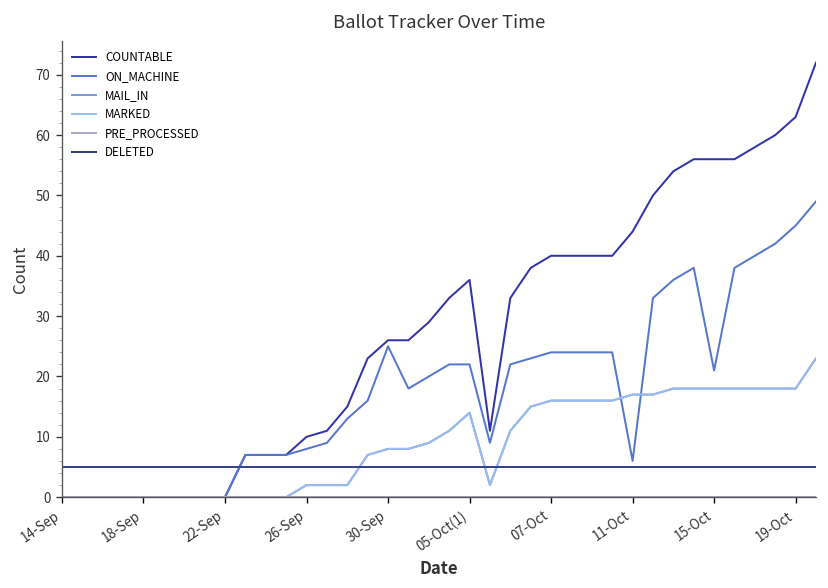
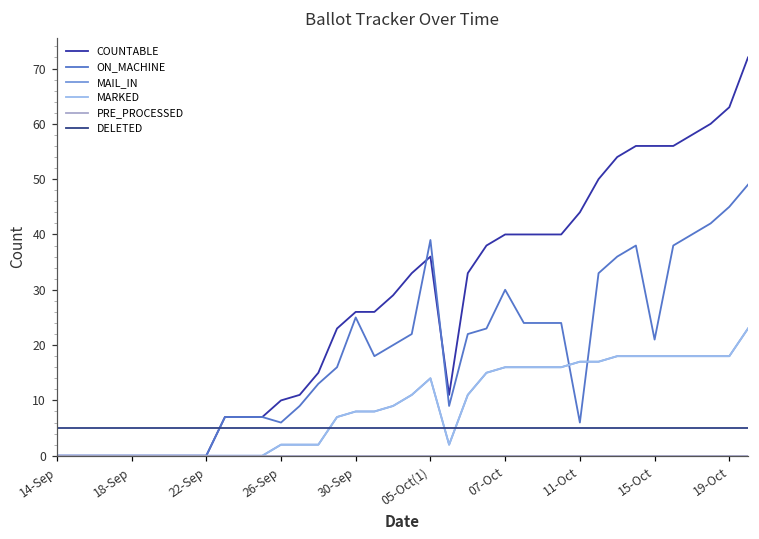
ON_MACHINE, 26-Sep: 8 -> 6
ON_MACHINE, 05-Oct(1): 22 -> 39
ON_MACHINE, 07-Oct: 24 -> 30
